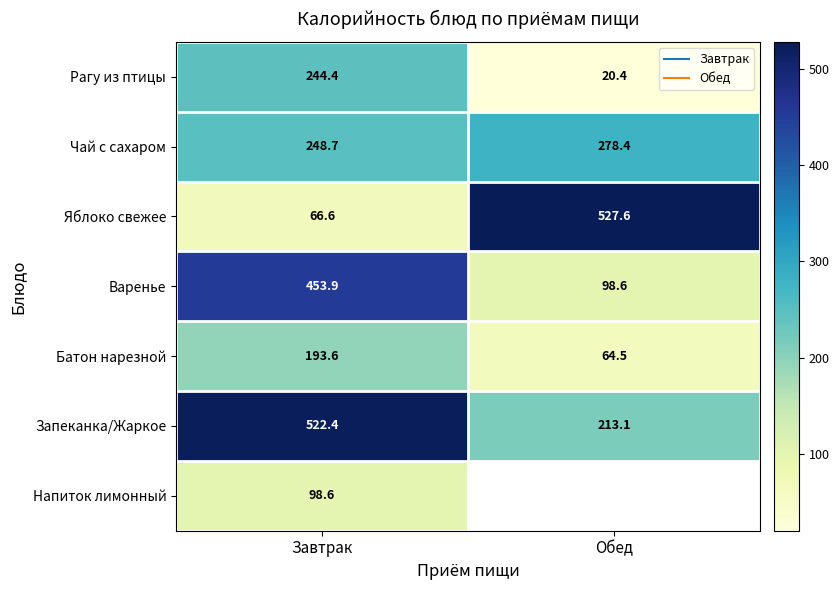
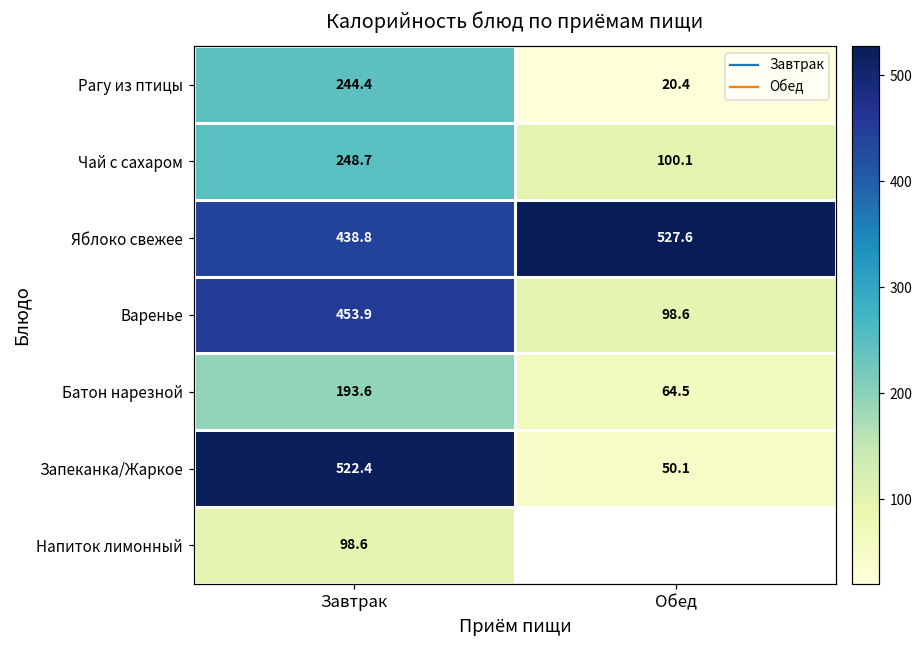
Чай с сахаром, Обед: 278.4 -> 100.1
Яблоко свежее, Завтрак: 66.6 -> 438.8
Запеканка/Жаркое, Обед: 213.1 -> 50.1
